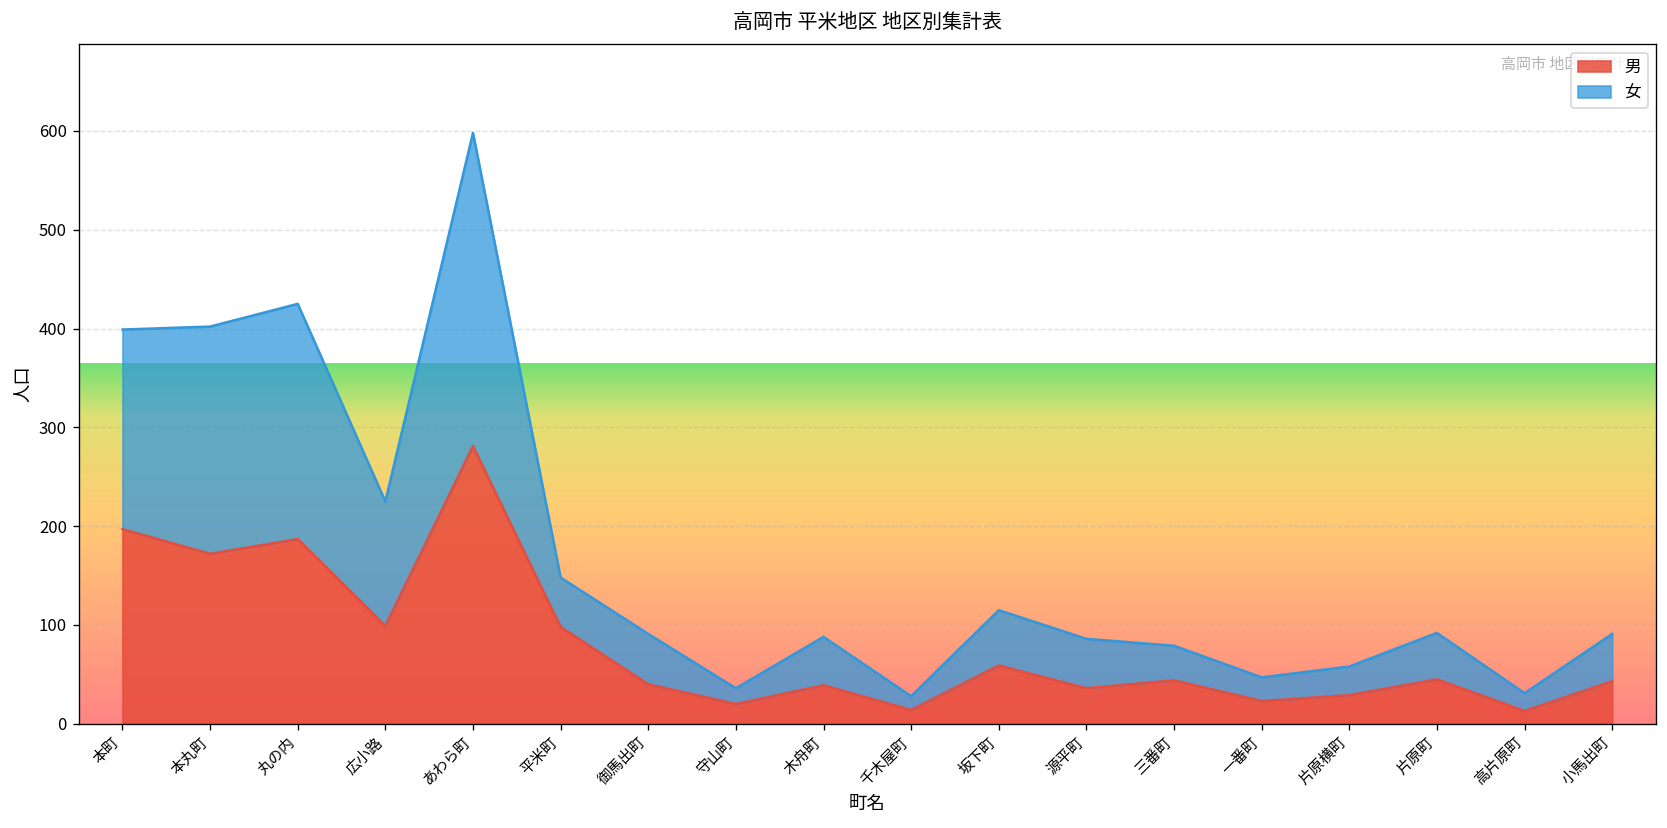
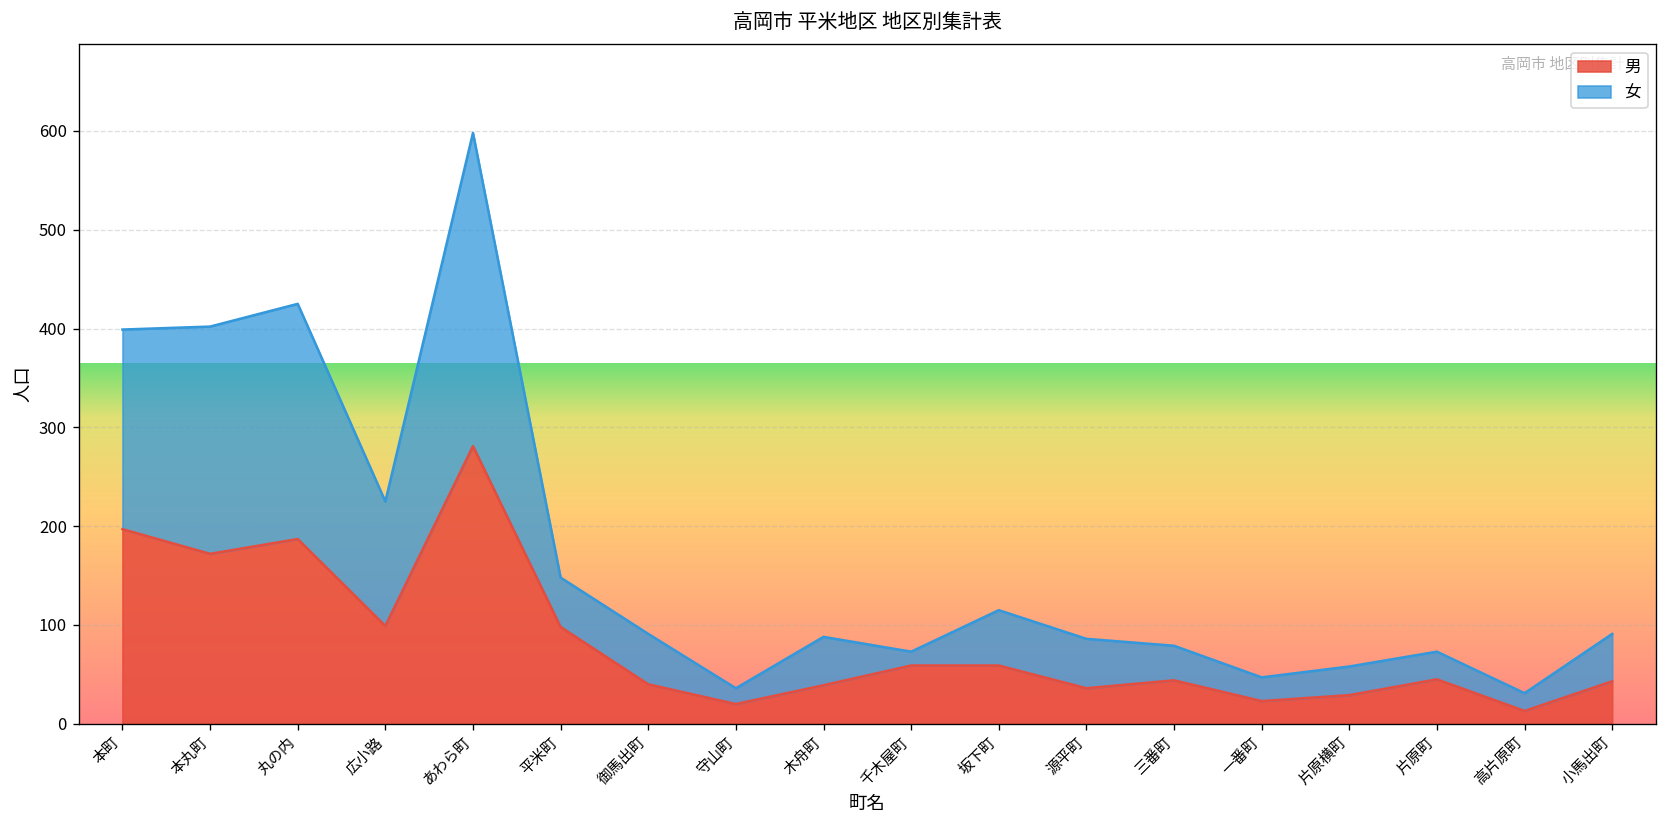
男, 千木屋町: 10 -> 60
女, 片原町: 50 -> 30
